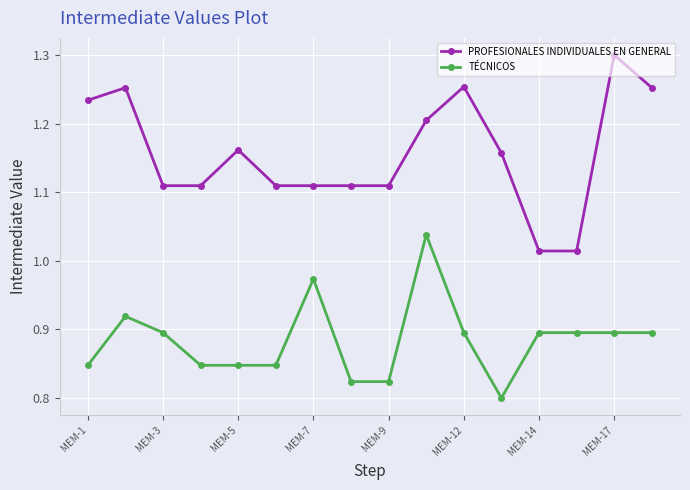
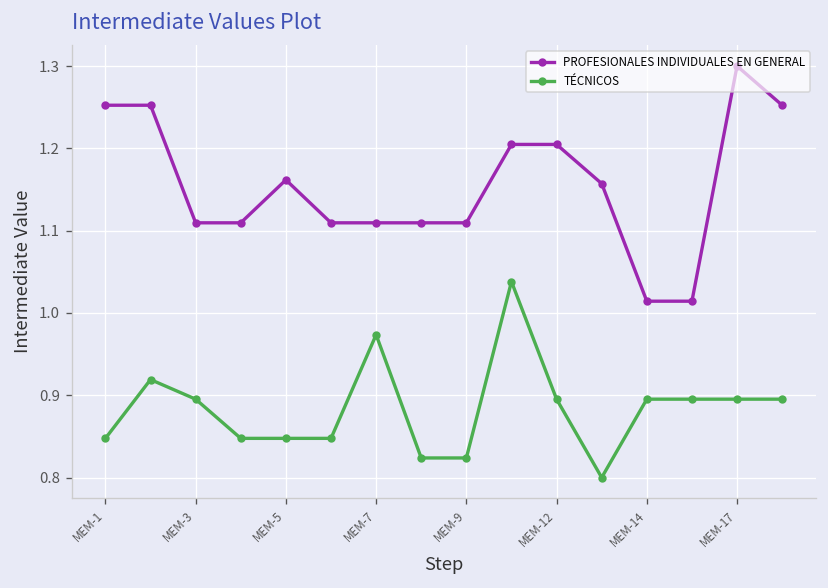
PROFESIONALES INDIVIDUALES EN GENERAL, MEM-1: 1.23 -> 1.25
PROFESIONALES INDIVIDUALES EN GENERAL, MEM-12: 1.25 -> 1.20
